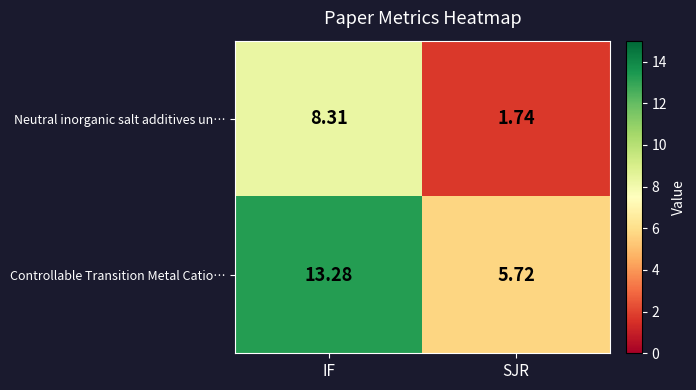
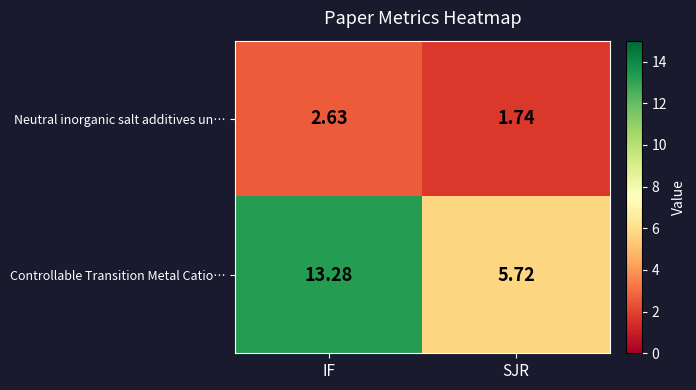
Neutral inorganic salt additives un…, IF: 8.31 -> 2.63
